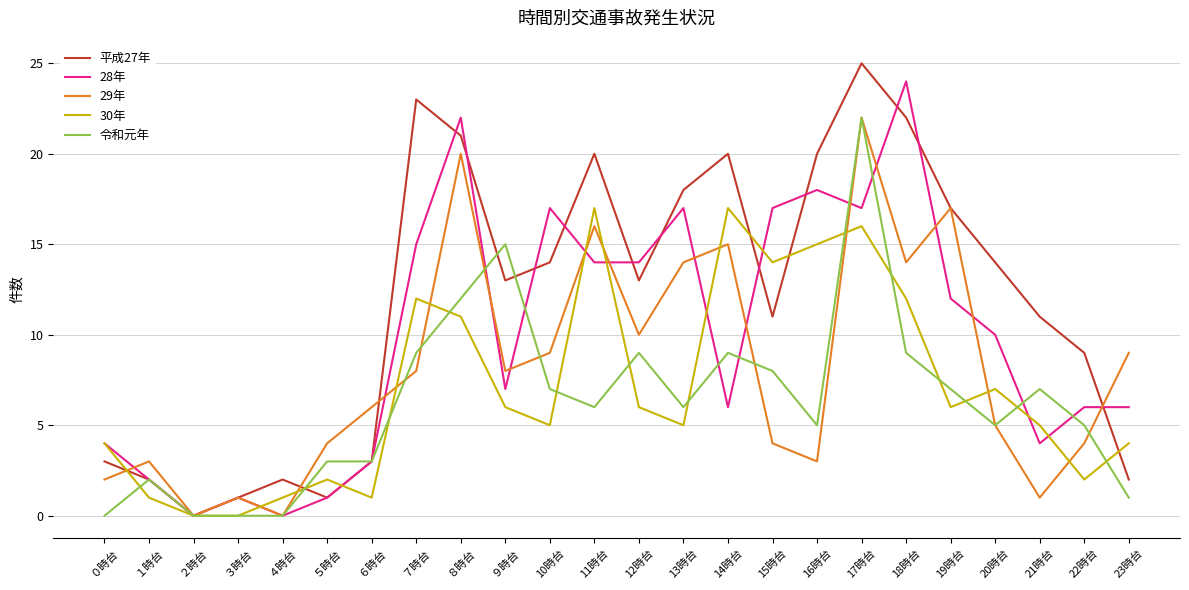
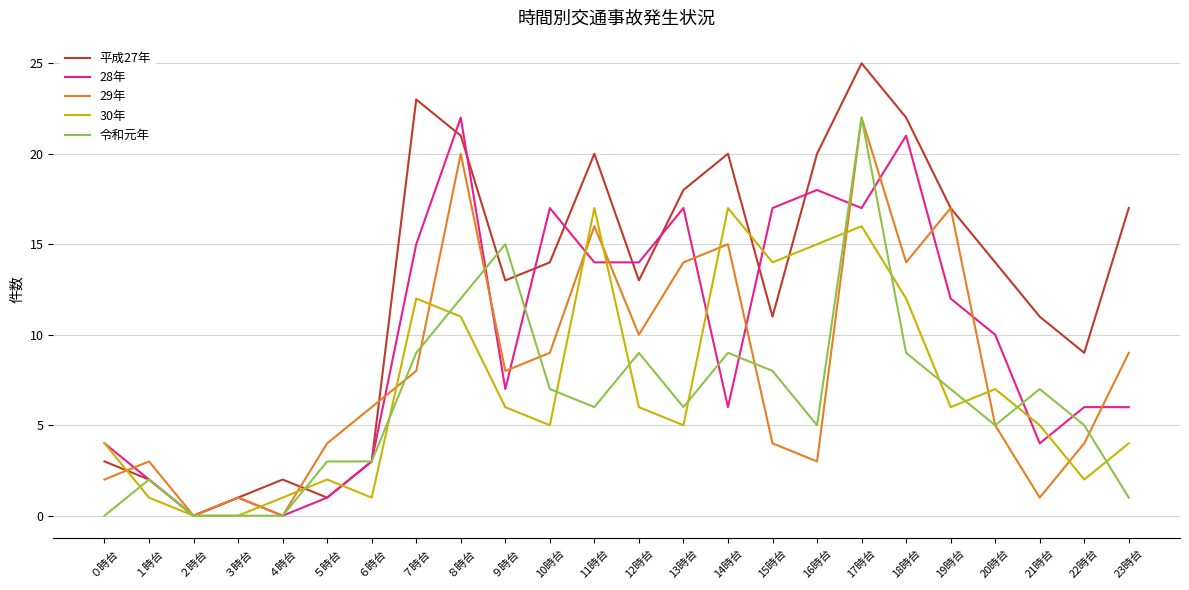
28年, 18時台: 24 -> 21
平成27年, 23時台: 2 -> 17
